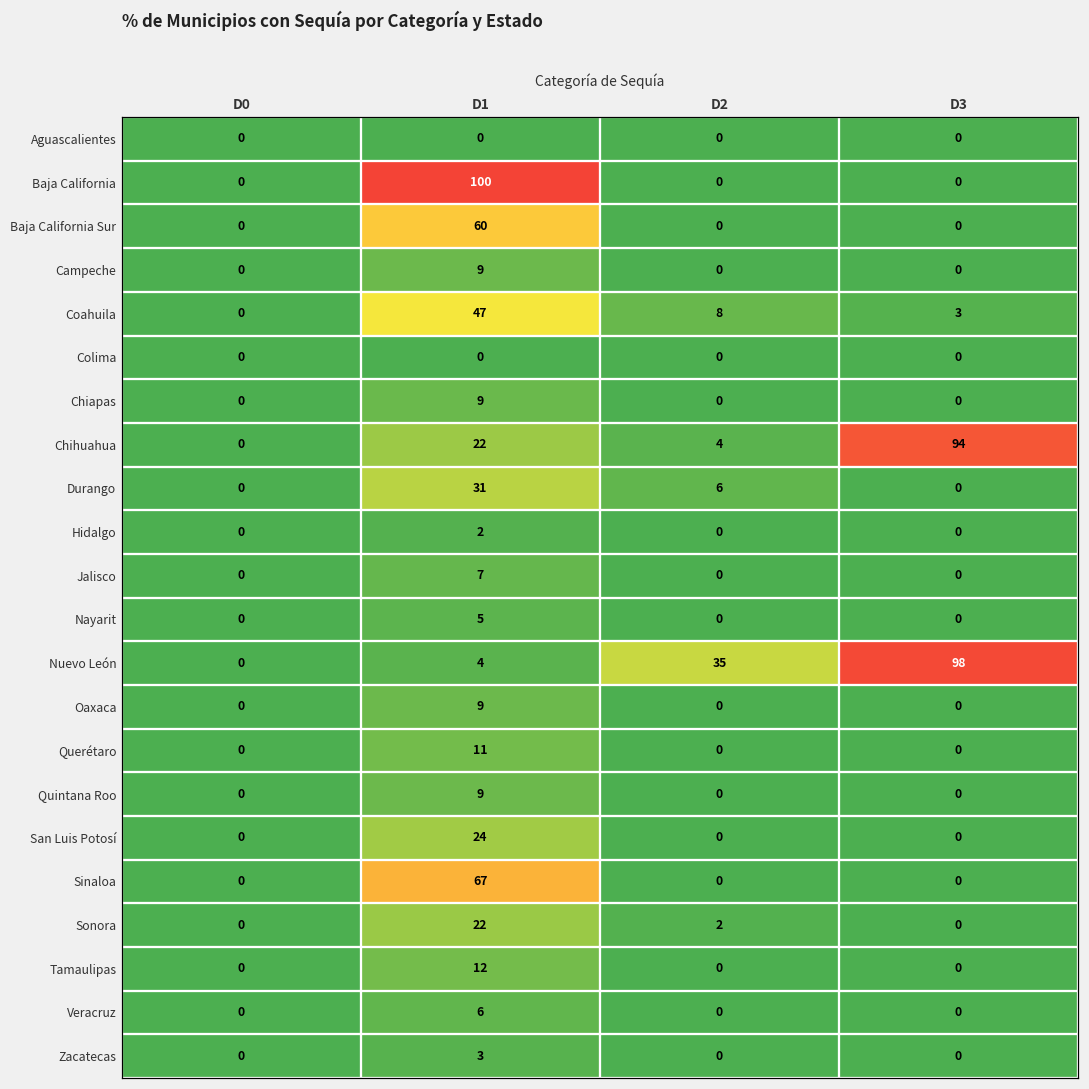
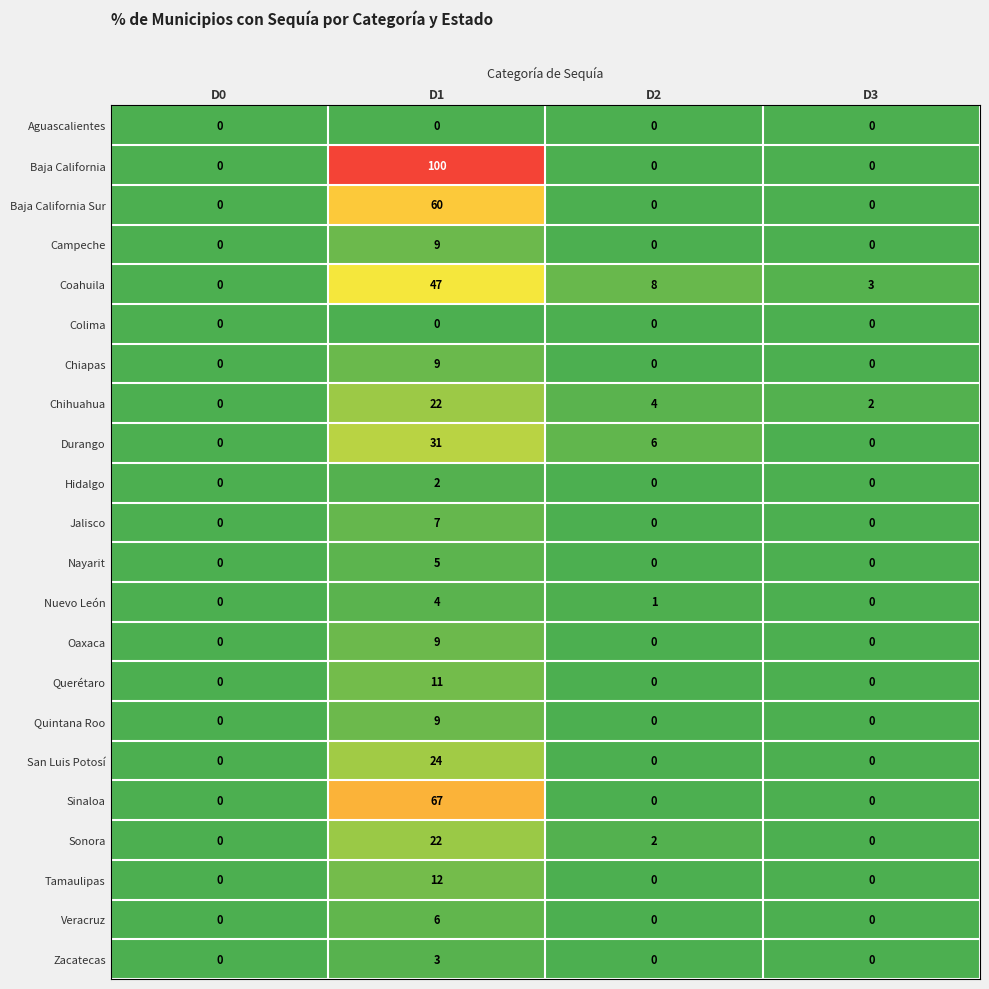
Chihuahua, D3: 94 -> 2
Nuevo León, D2: 35 -> 1
Nuevo León, D3: 98 -> 0
